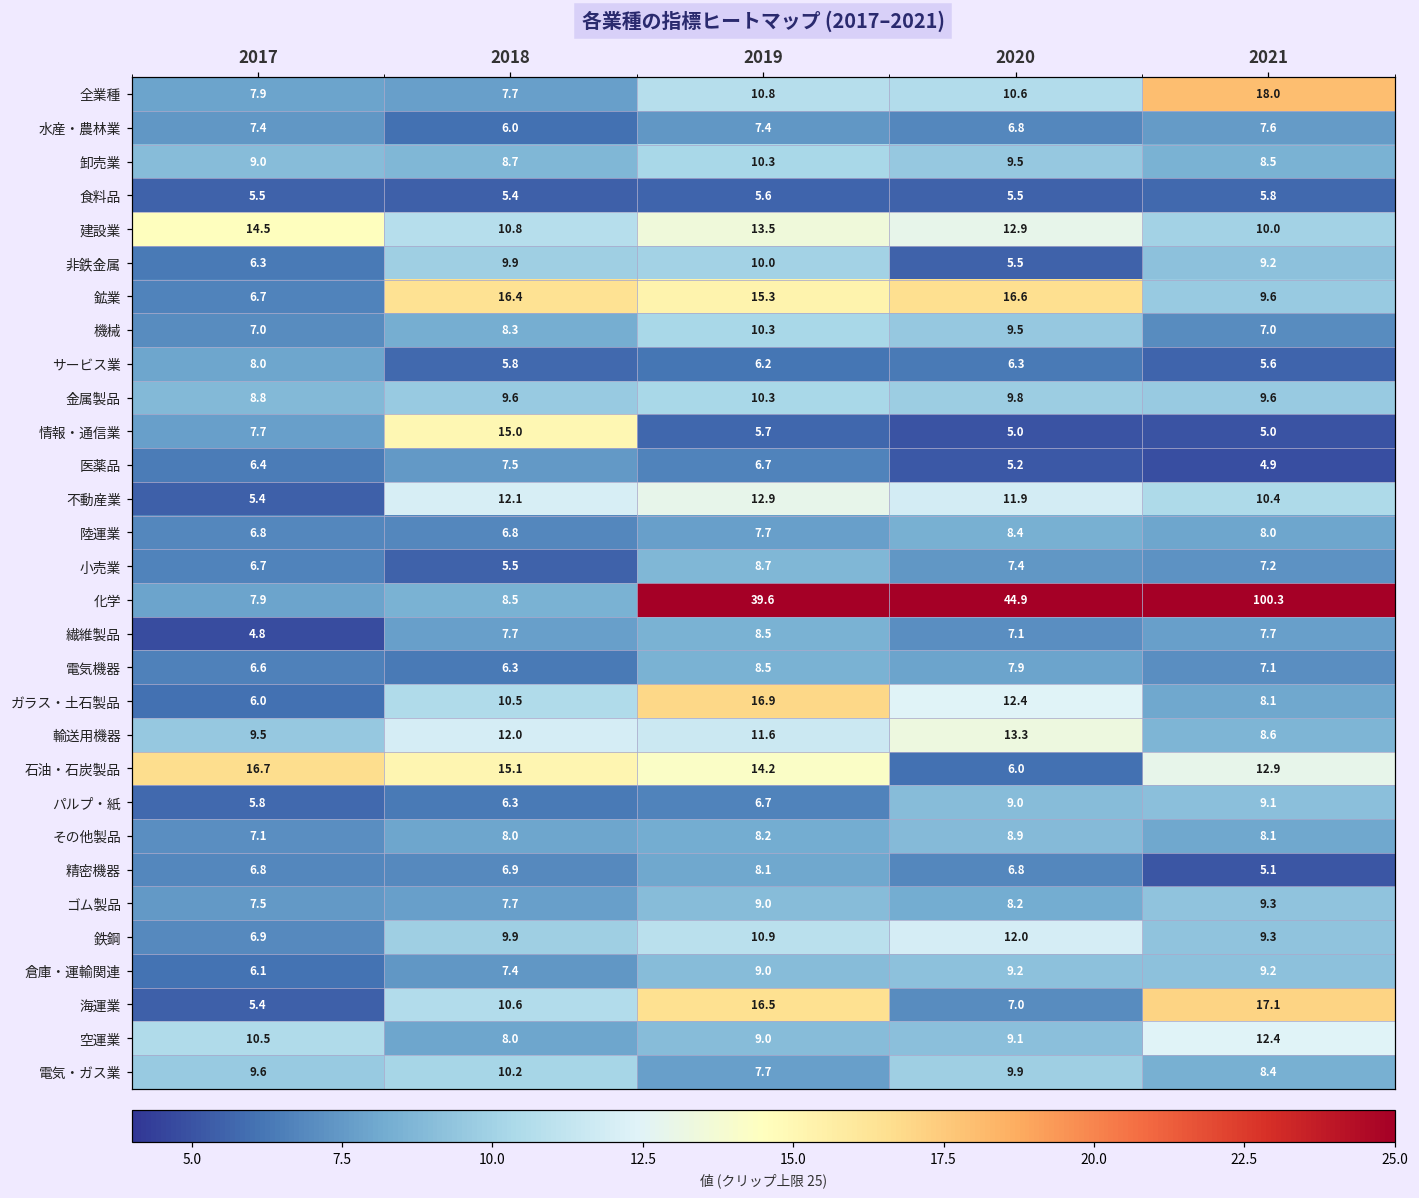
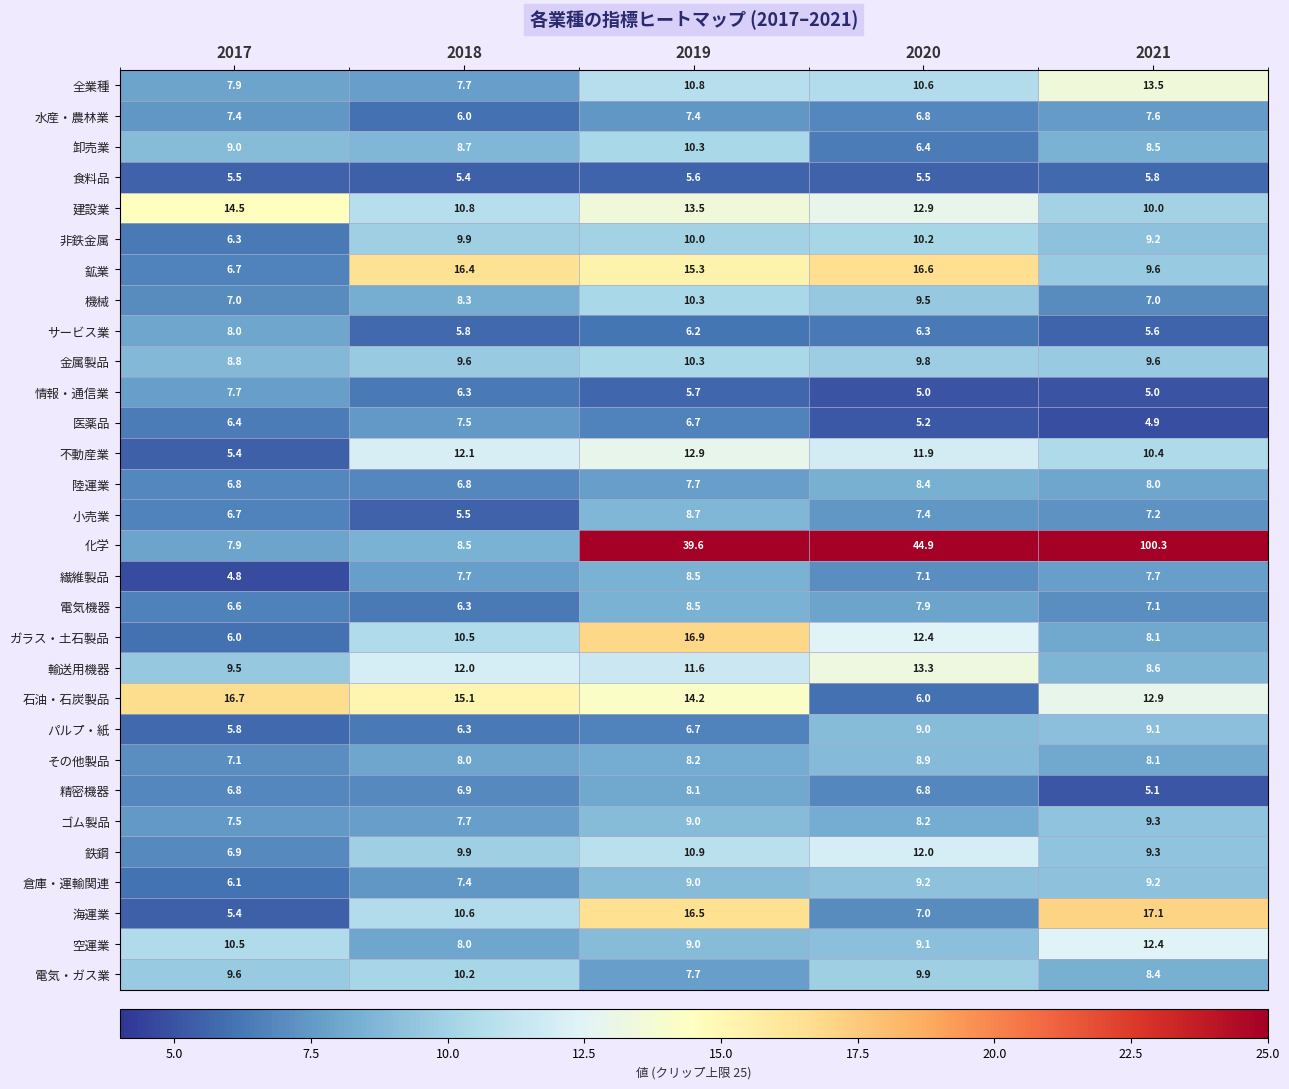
全業種, 2021: 18.0 -> 13.5
卸売業, 2020: 9.5 -> 6.4
非鉄金属, 2020: 5.5 -> 10.2
情報・通信業, 2018: 15.0 -> 6.3
